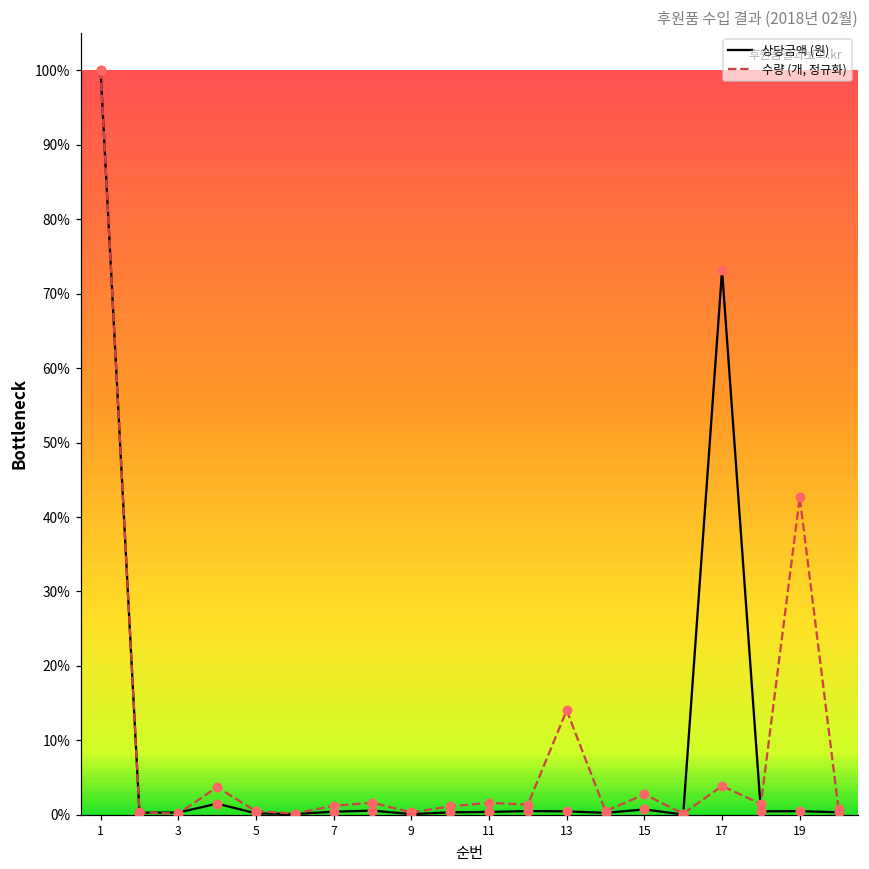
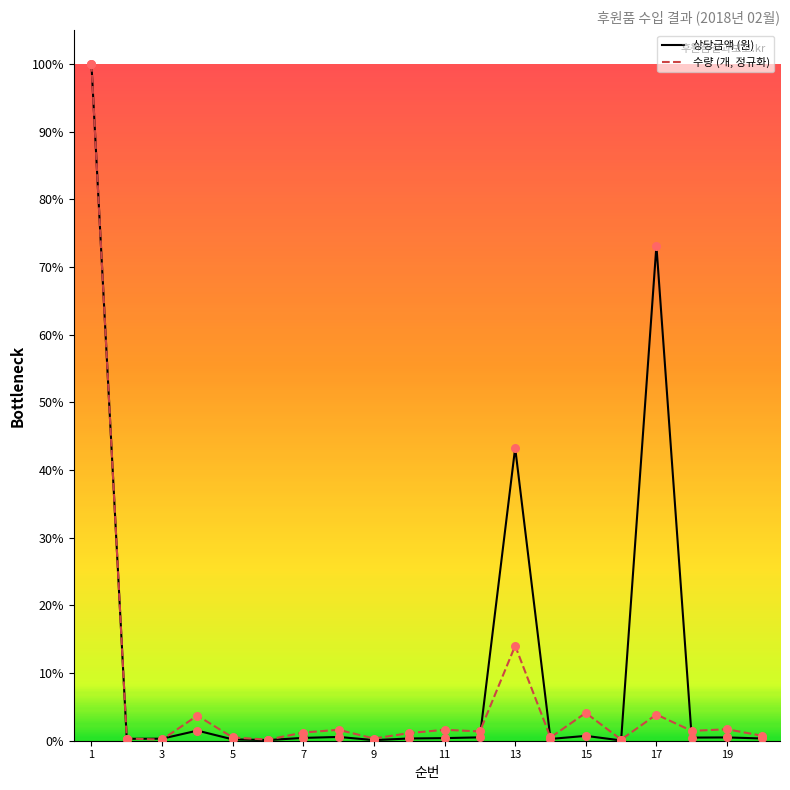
상당금액 (원), 13: 0% -> 43%
수량 (개, 정규화), 15: 3% -> 4%
수량 (개, 정규화), 19: 43% -> 2%
